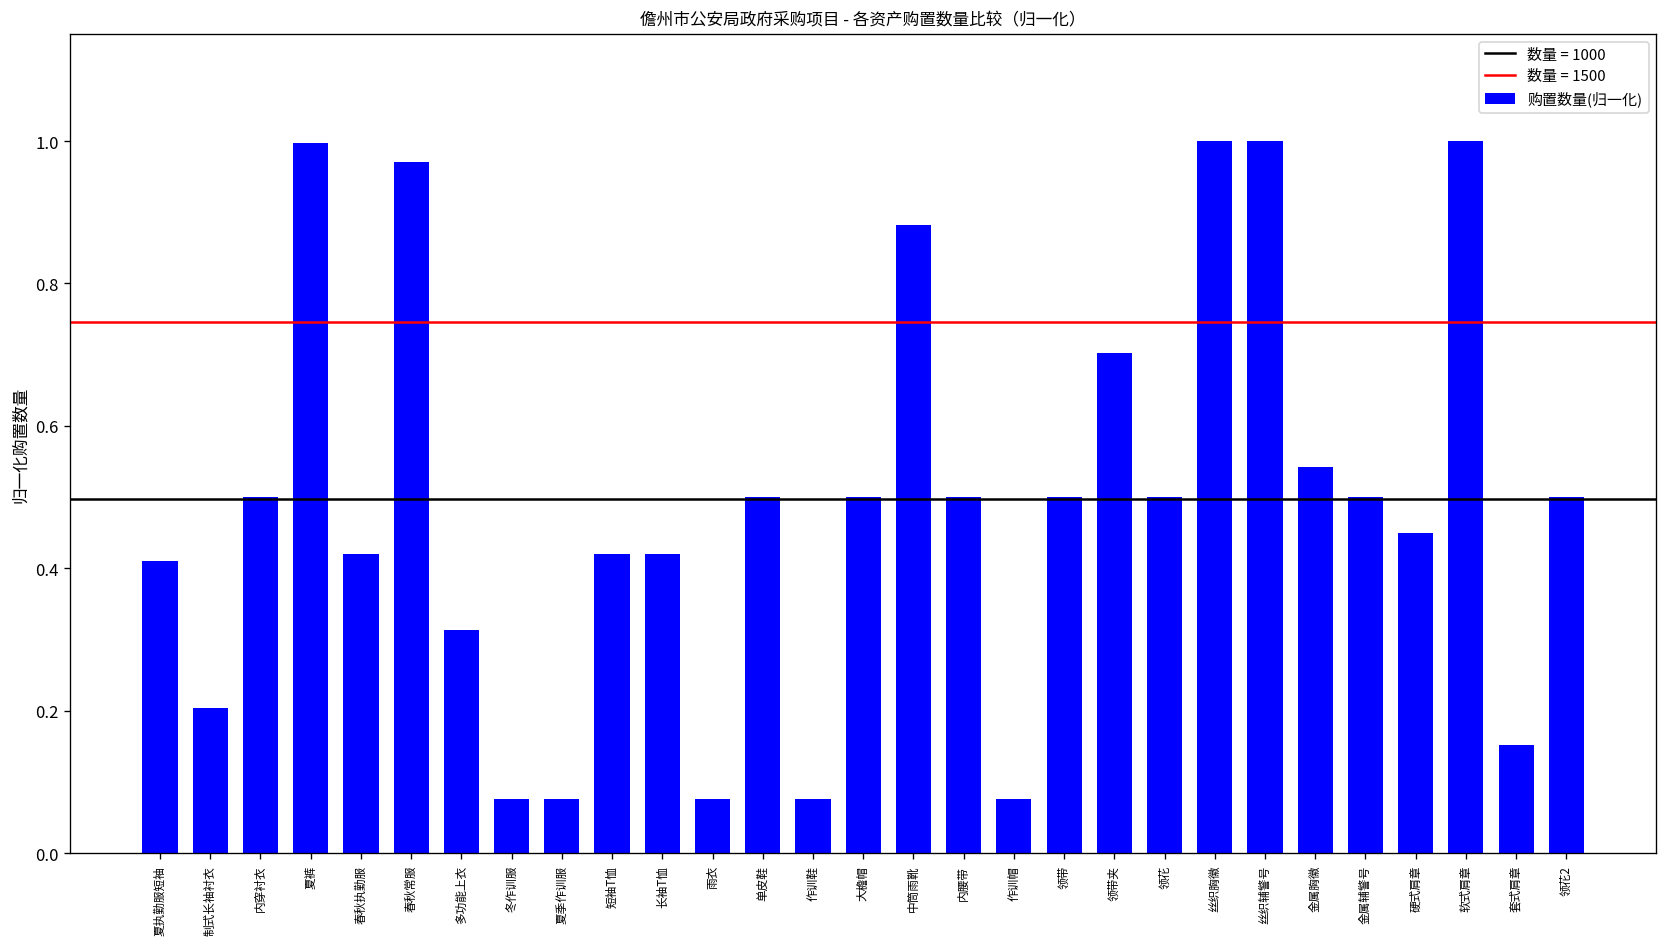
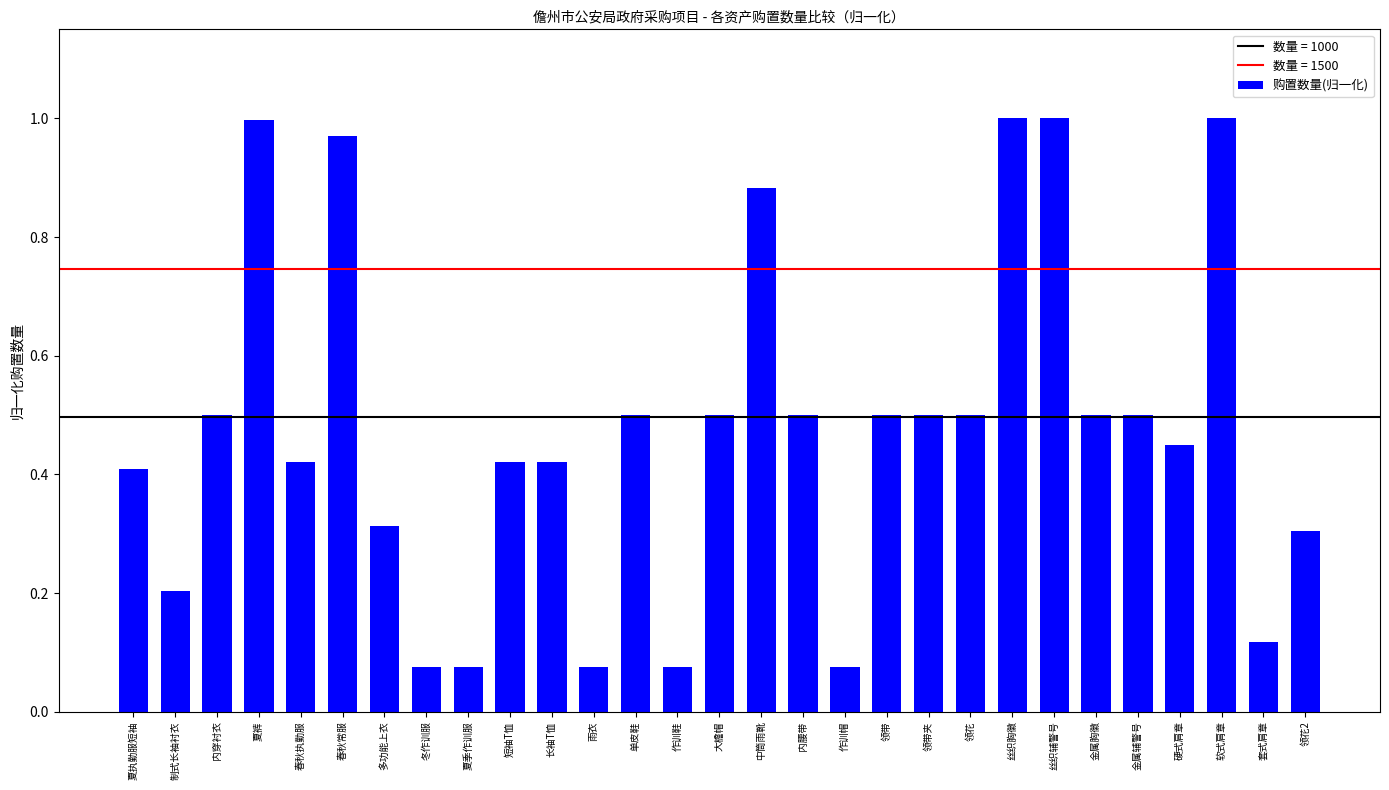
领带夹: 0.70 -> 0.50
金属胸徽: 0.54 -> 0.50
套式肩章: 0.15 -> 0.12
领花2: 0.50 -> 0.30
